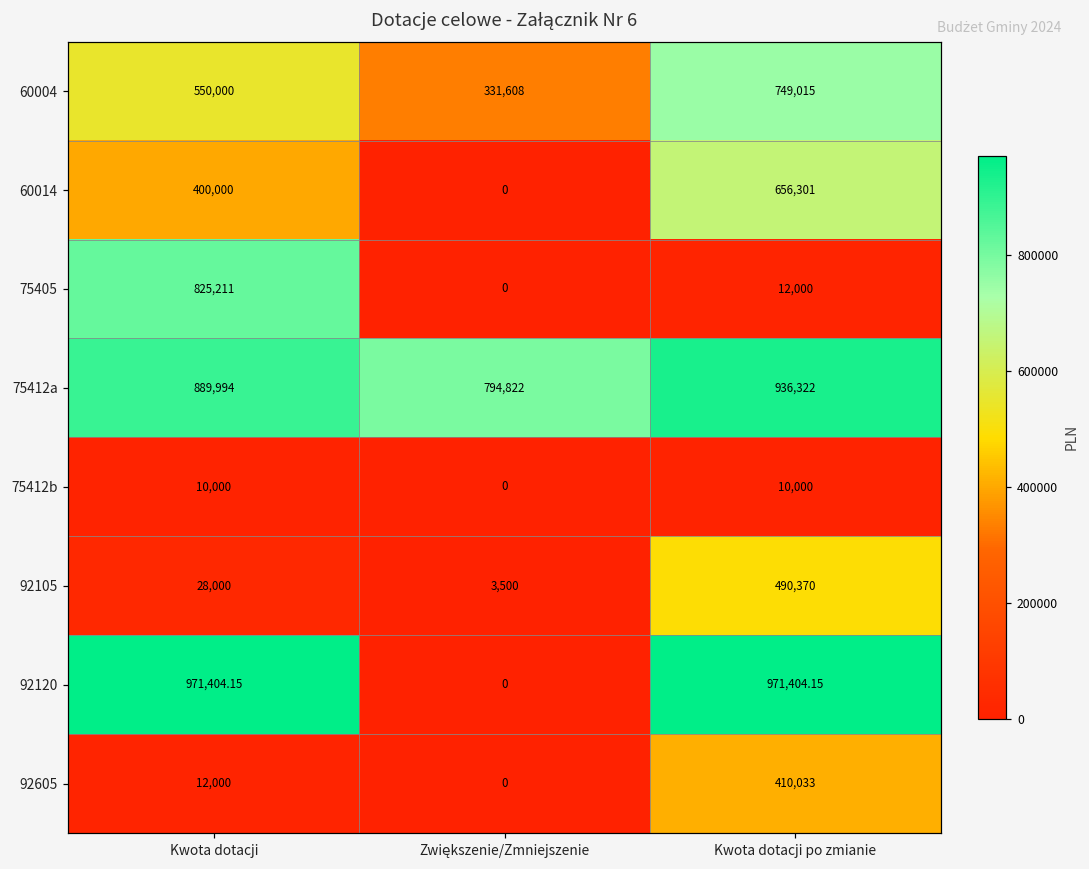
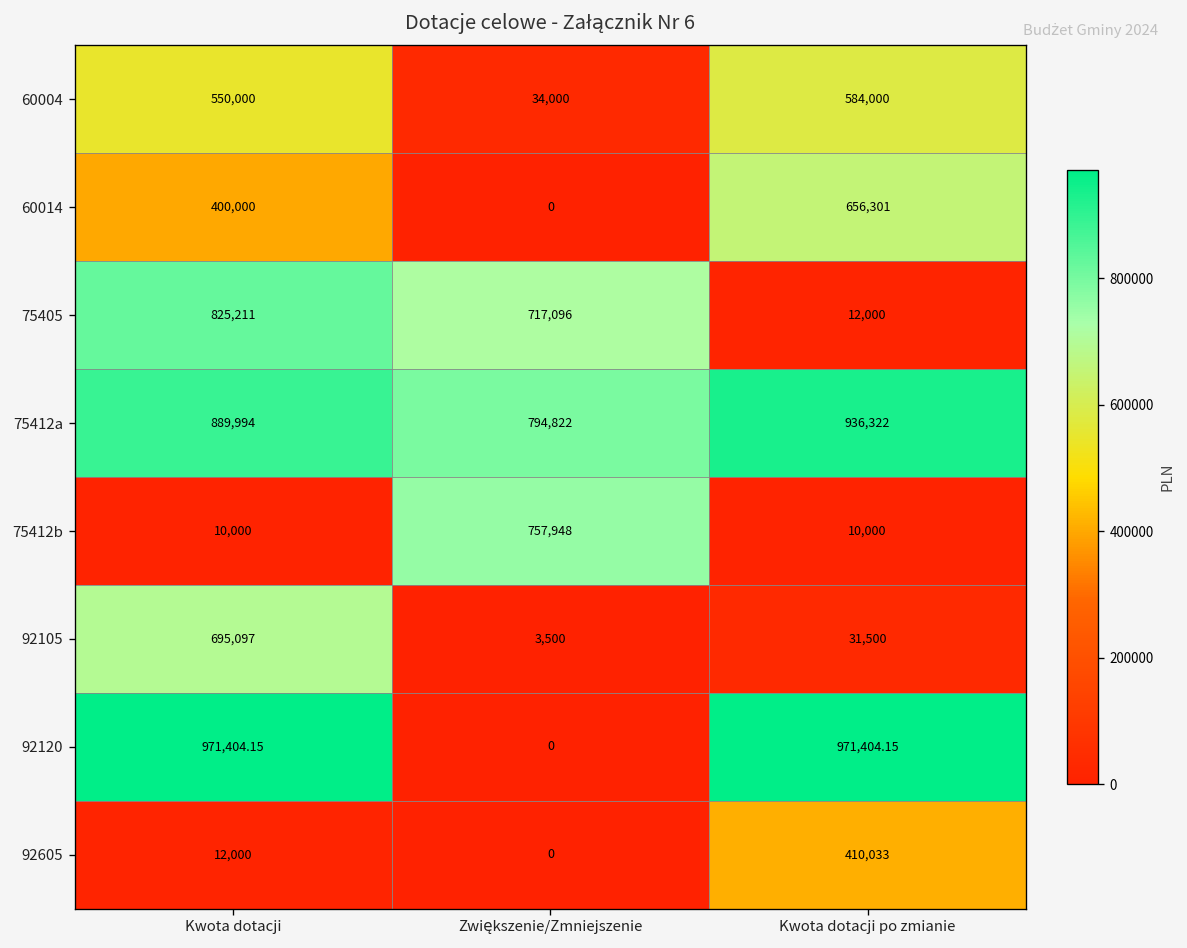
60004, Zwiększenie/Zmniejszenie: 331,608 -> 34,000
60004, Kwota dotacji po zmianie: 749,015 -> 584,000
75405, Zwiększenie/Zmniejszenie: 0 -> 717,096
75412b, Zwiększenie/Zmniejszenie: 0 -> 757,948
92105, Kwota dotacji: 28,000 -> 695,097
92105, Kwota dotacji po zmianie: 490,370 -> 31,500
